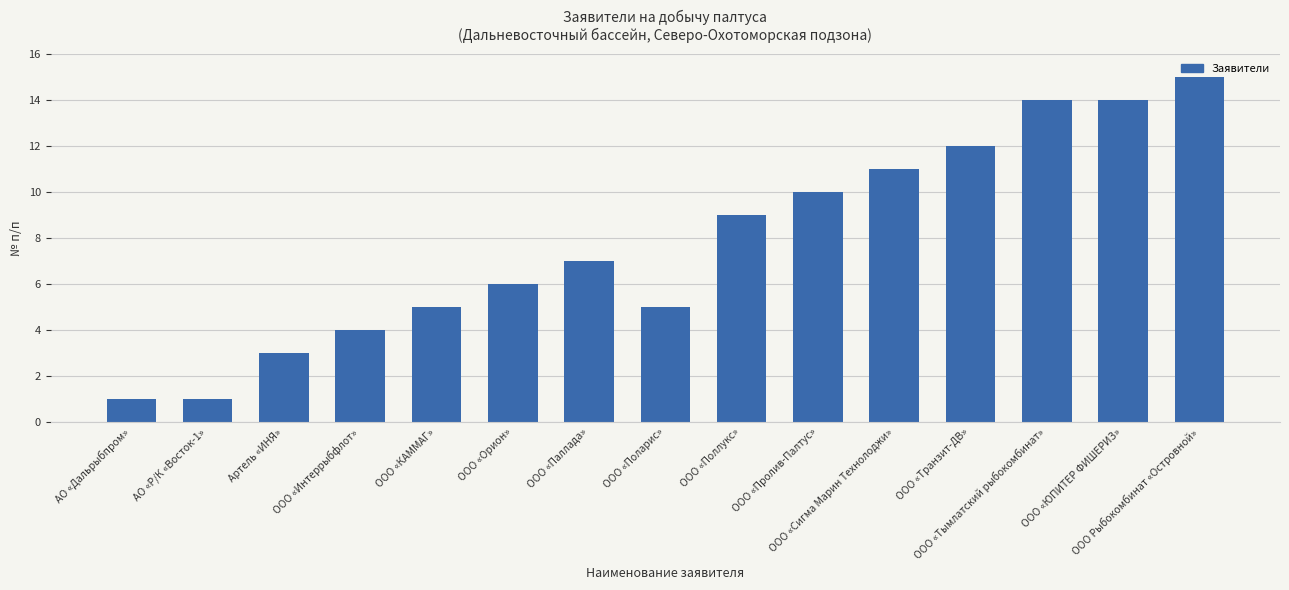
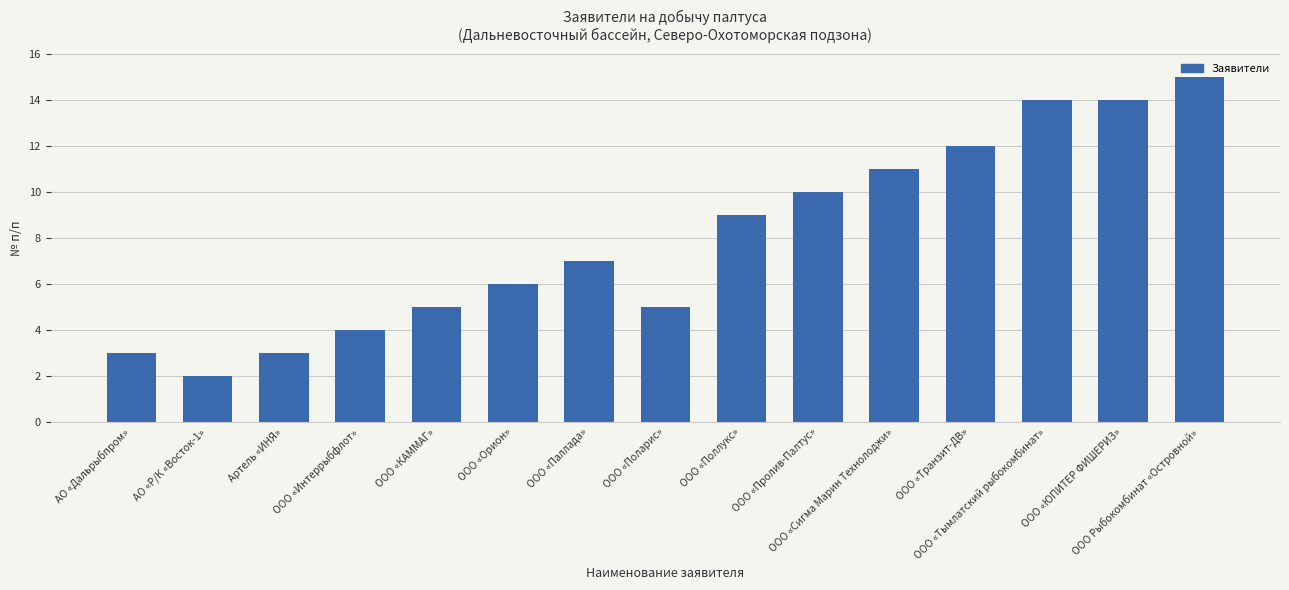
АО «Дальрыбпром»: 1 -> 3
АО «Р/К «Восток-1»: 1 -> 2
